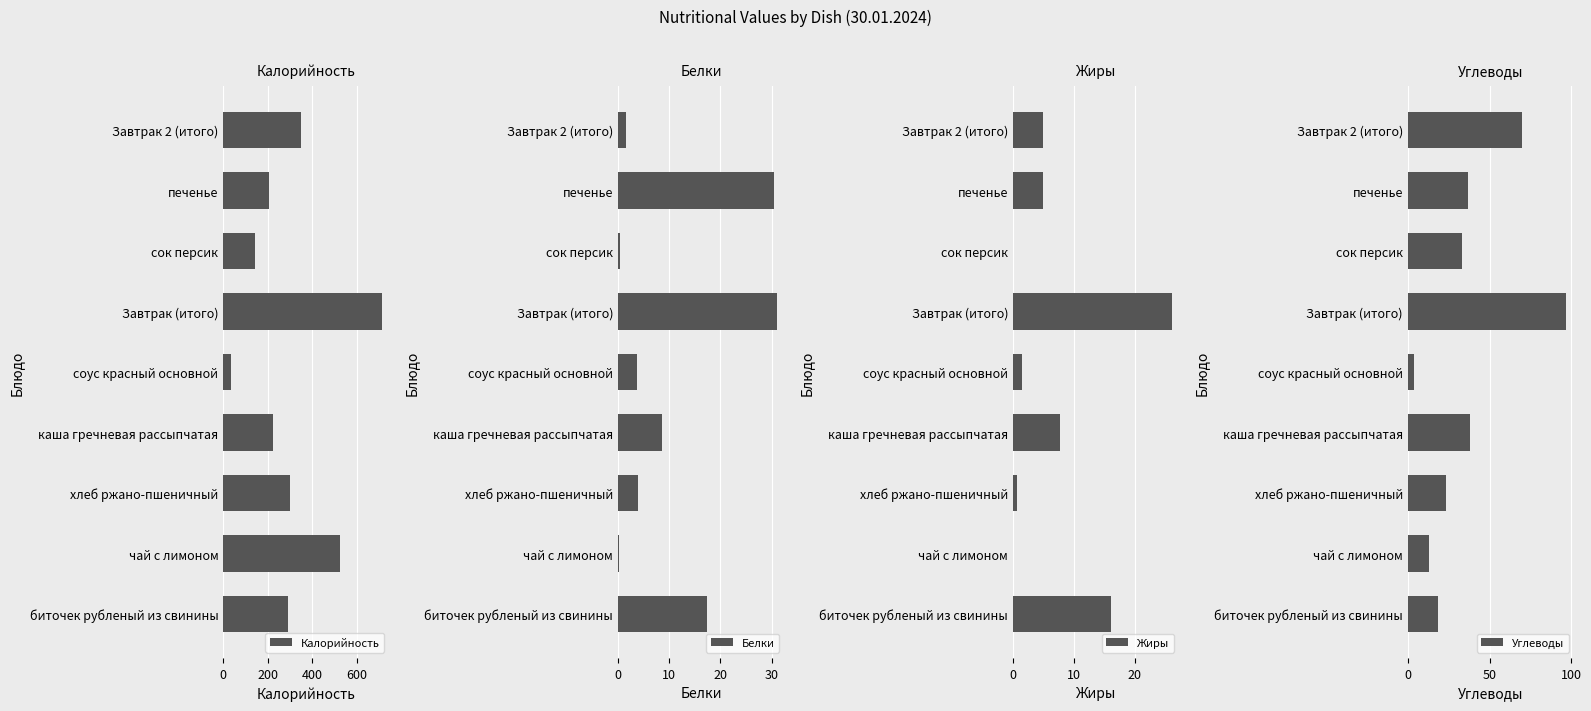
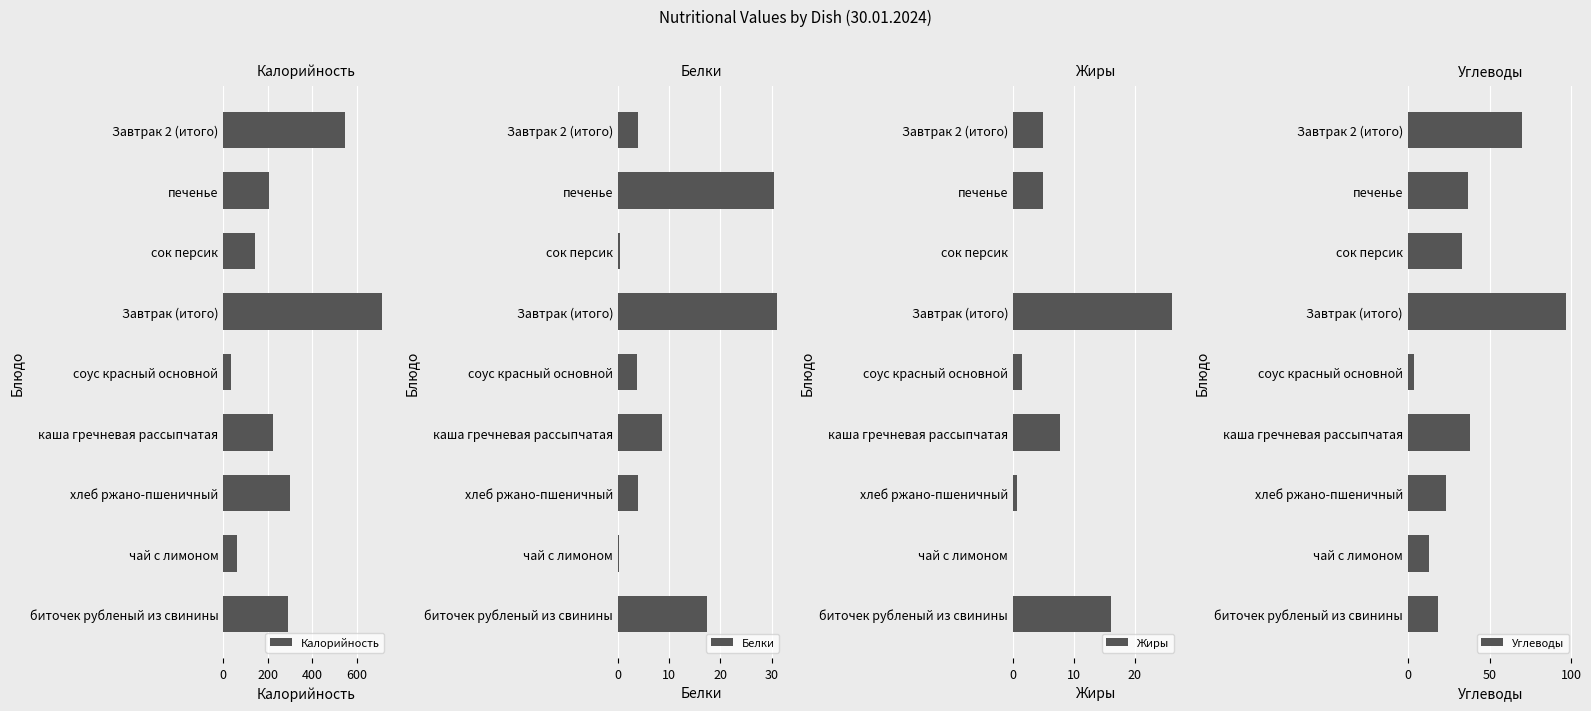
Калорийность, Завтрак 2 (итого): 350 -> 550
Калорийность, чай с лимоном: 520 -> 60
Белки, Завтрак 2 (итого): 2 -> 4
